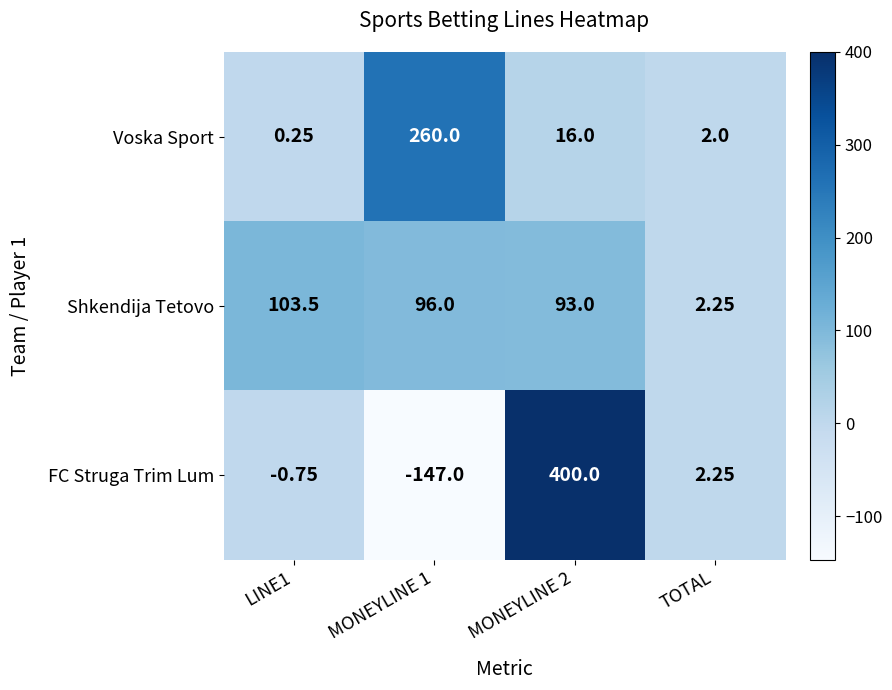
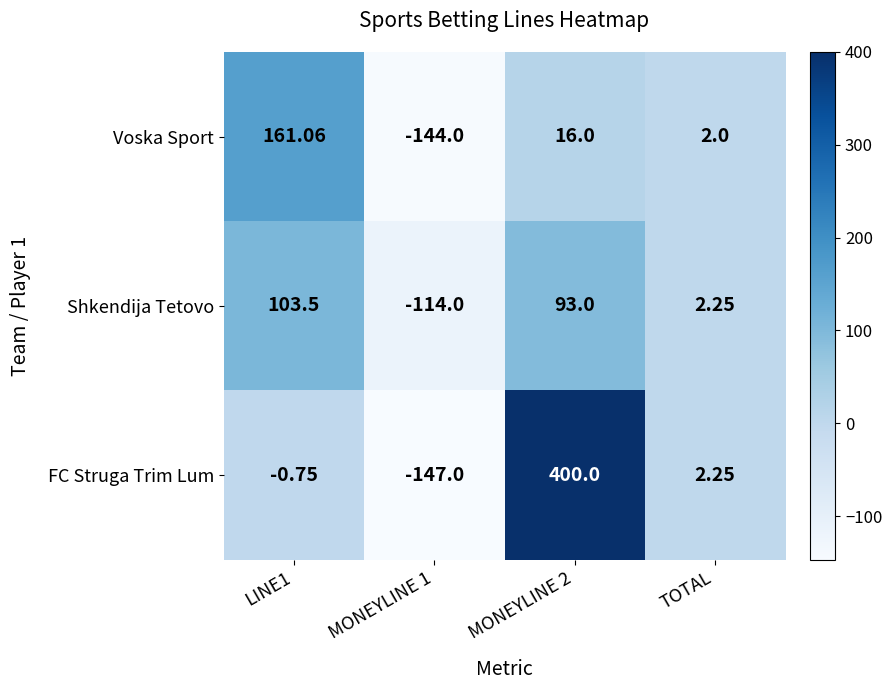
Voska Sport, LINE1: 0.25 -> 161.06
Voska Sport, MONEYLINE 1: 260.0 -> -144.0
Shkendija Tetovo, MONEYLINE 1: 96.0 -> -114.0
